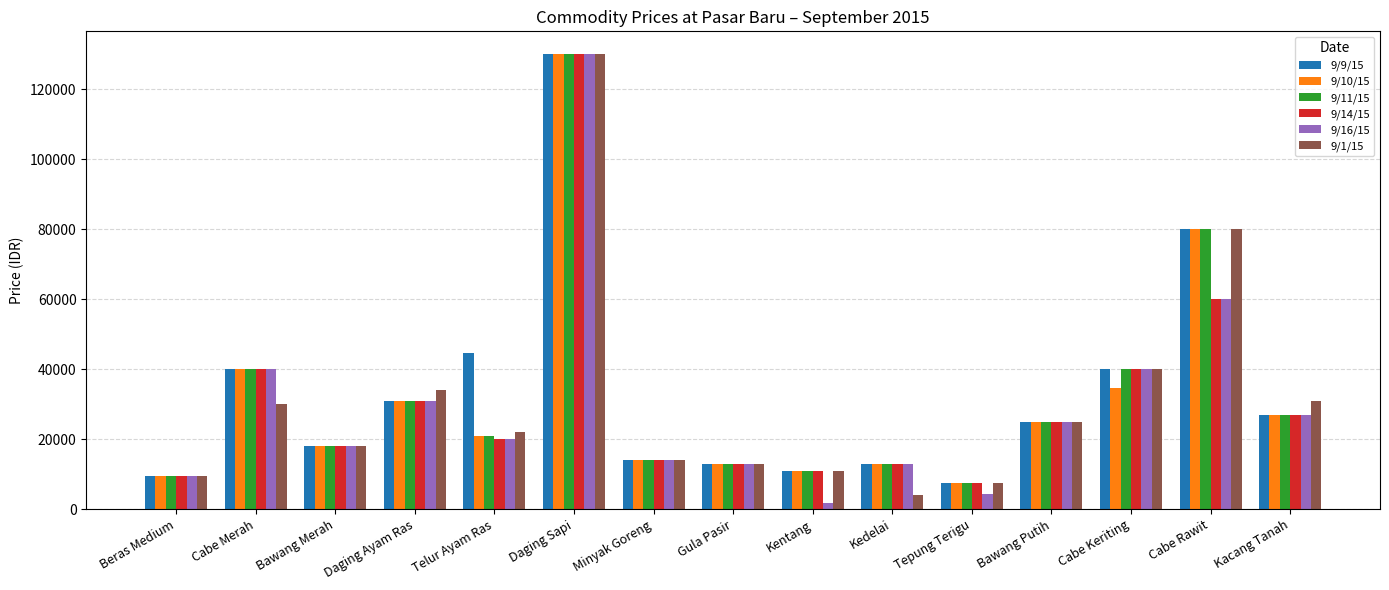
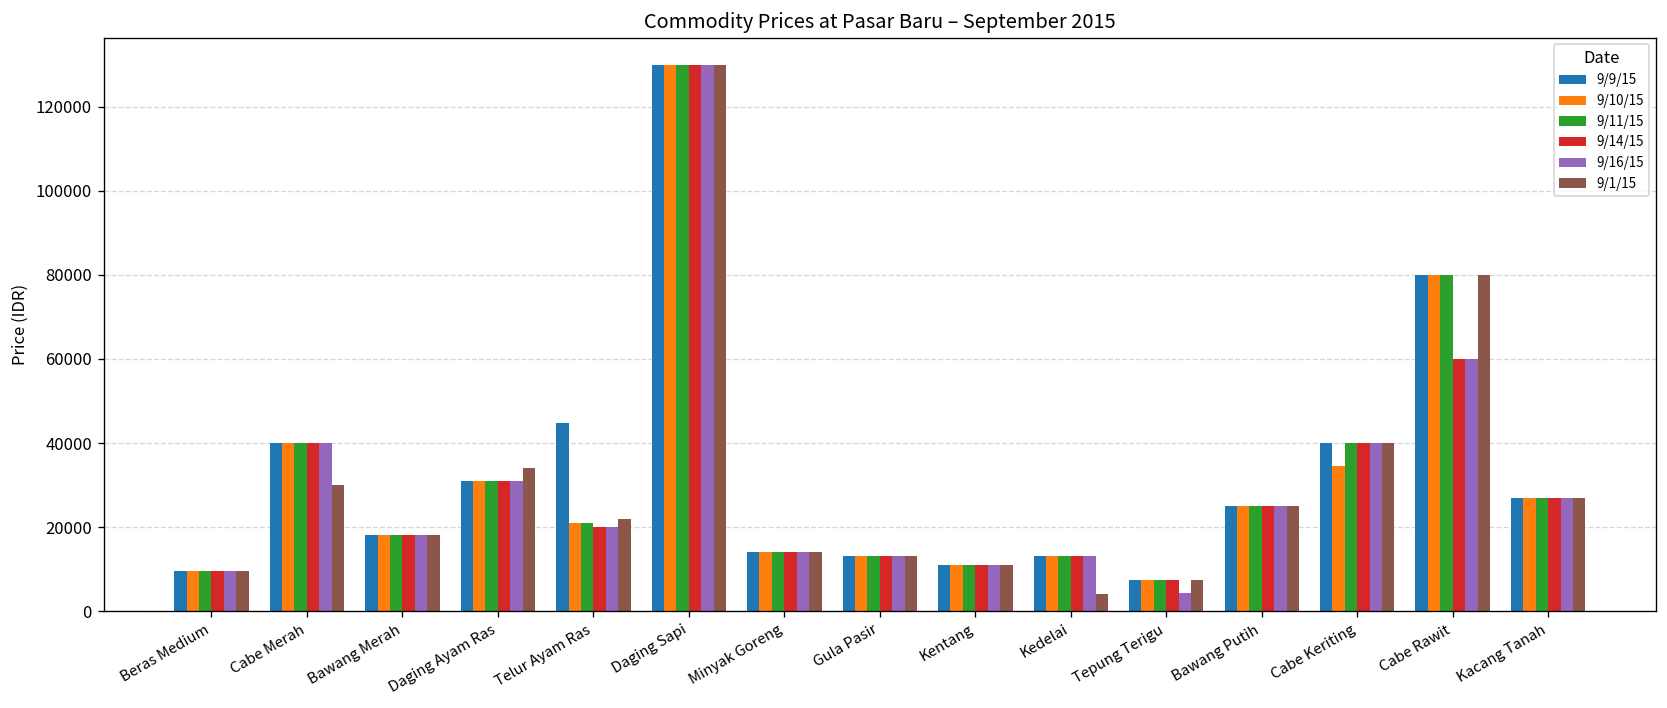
9/16/15, Kentang: 2000 -> 11000
9/1/15, Kacang Tanah: 31000 -> 27000
